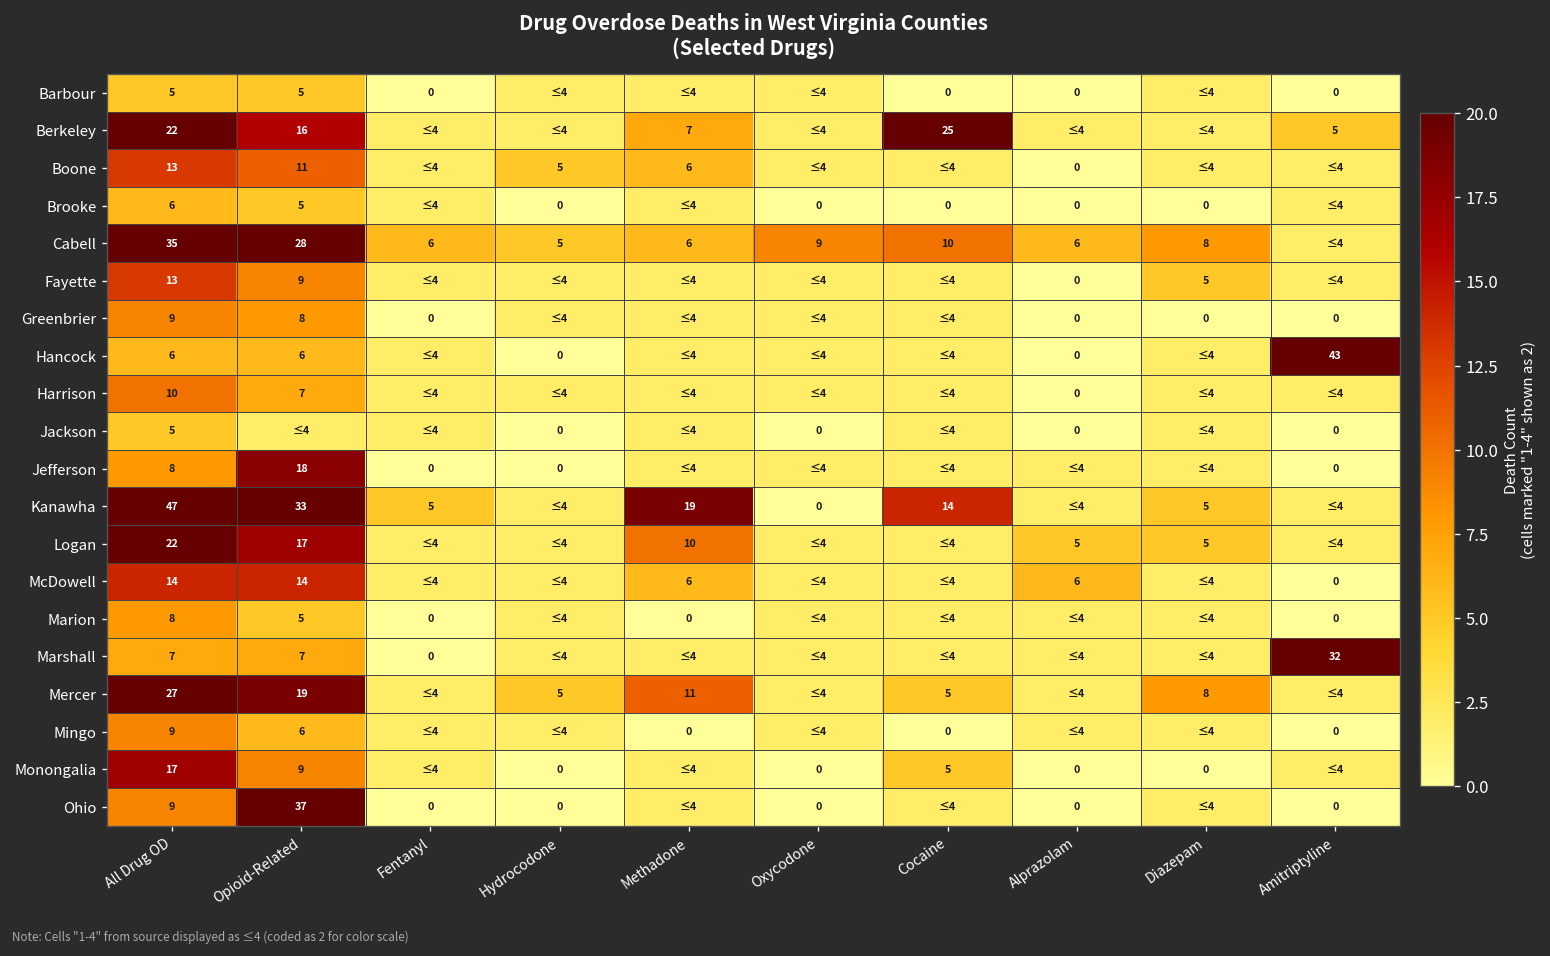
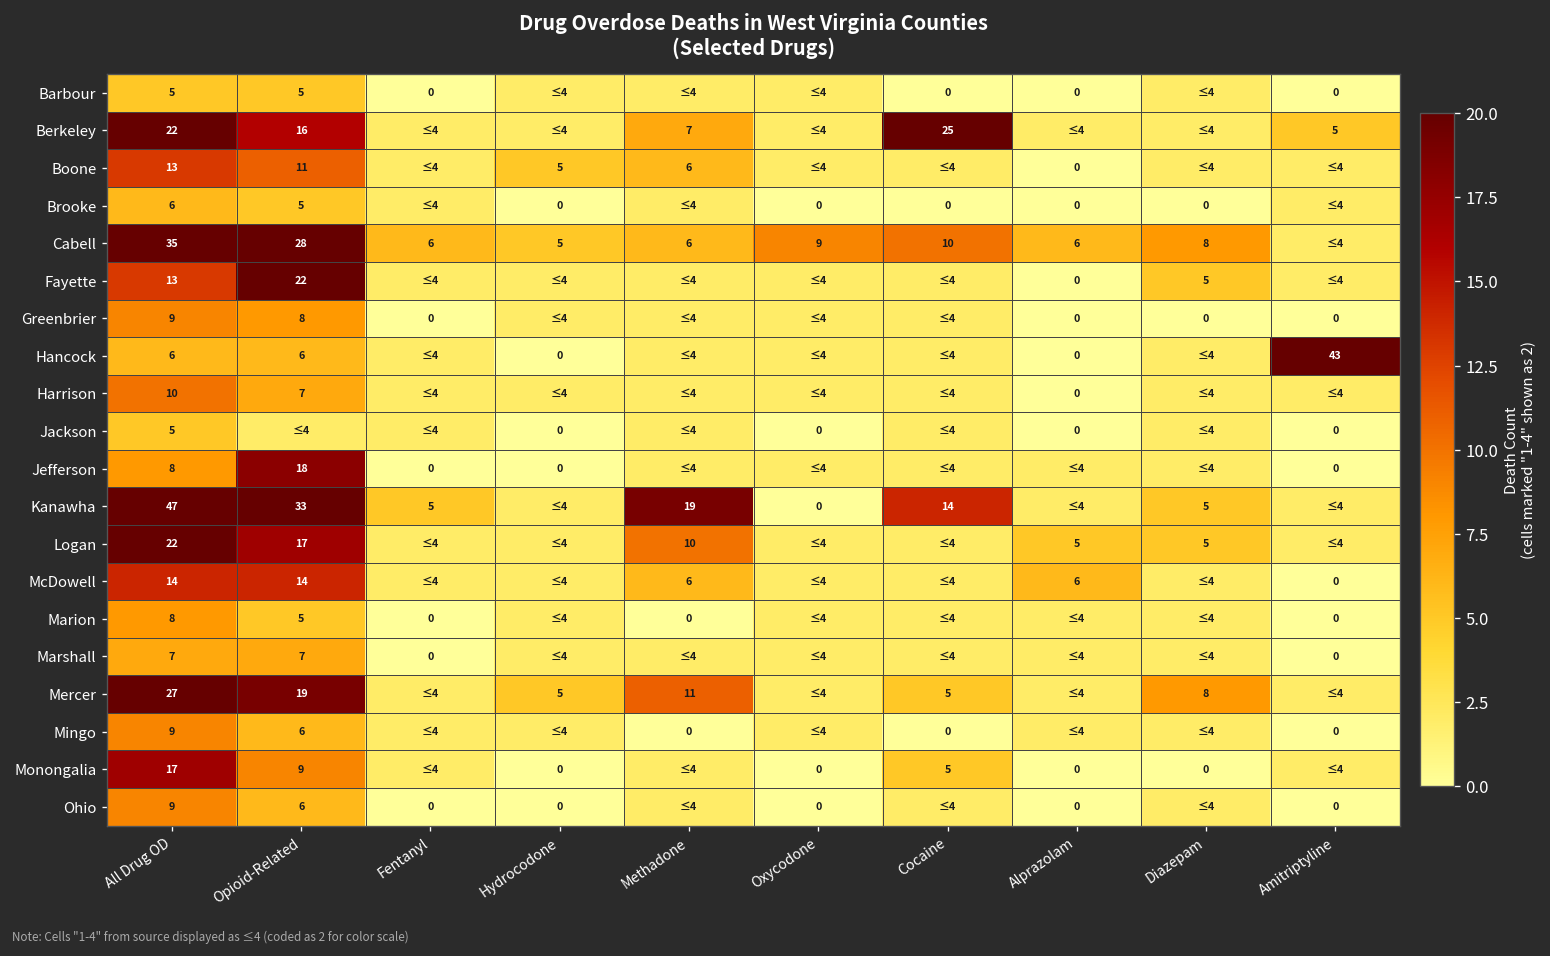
Fayette, Opioid-Related: 9 -> 22
Marshall, Amitriptyline: 32 -> 0
Ohio, Opioid-Related: 37 -> 6
